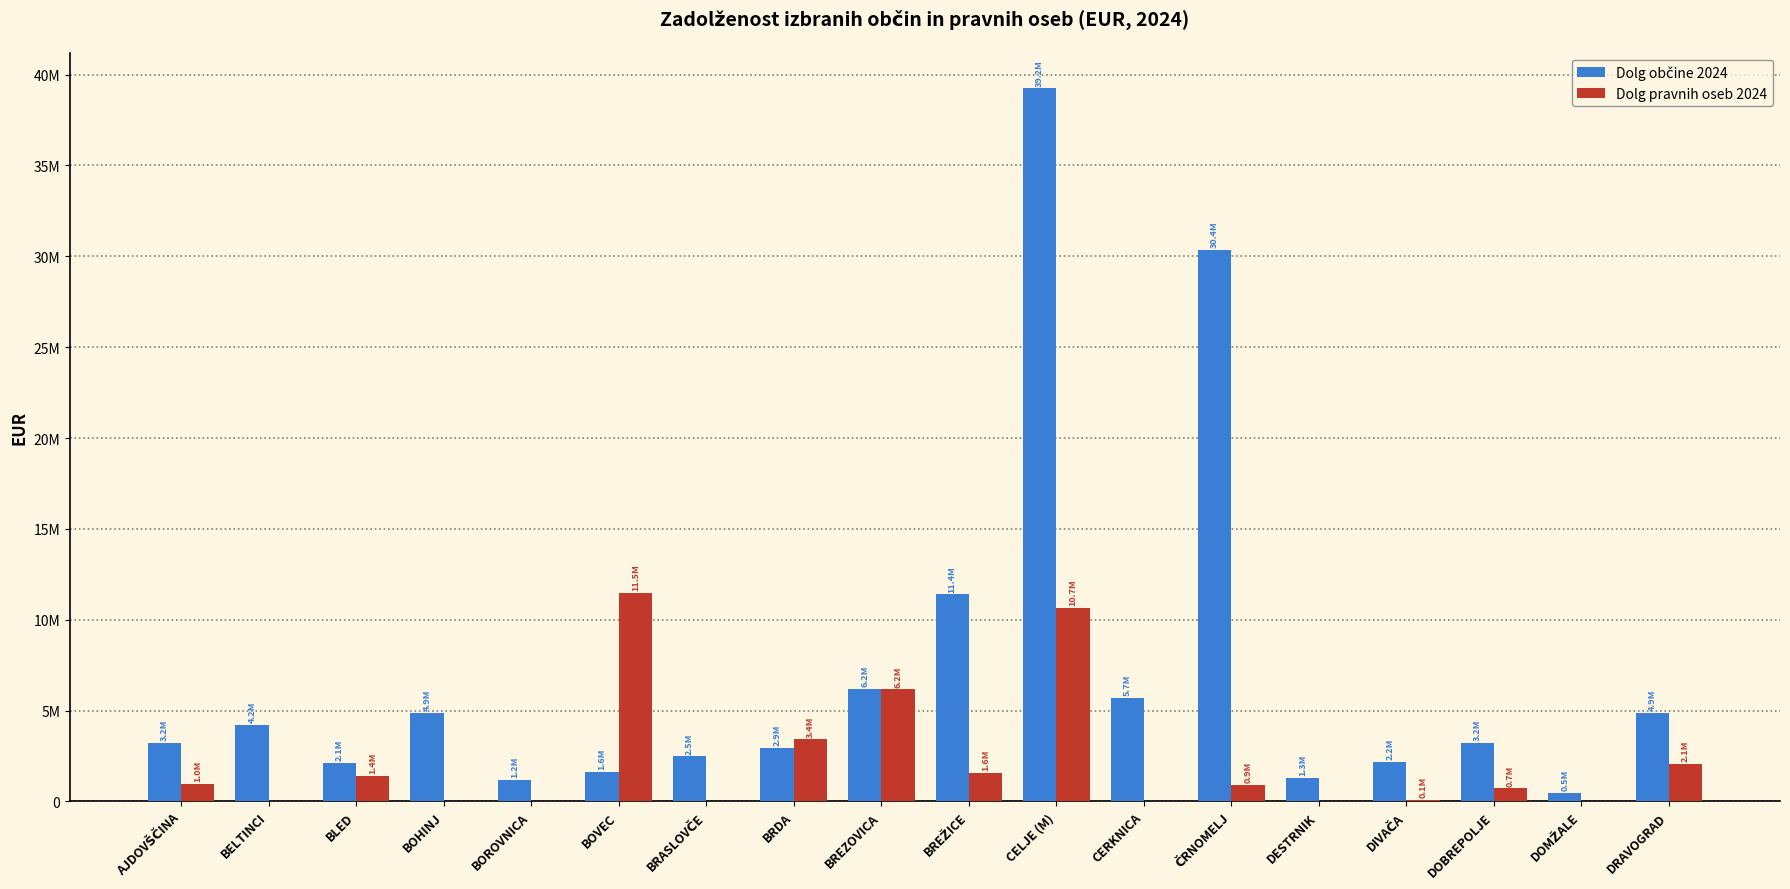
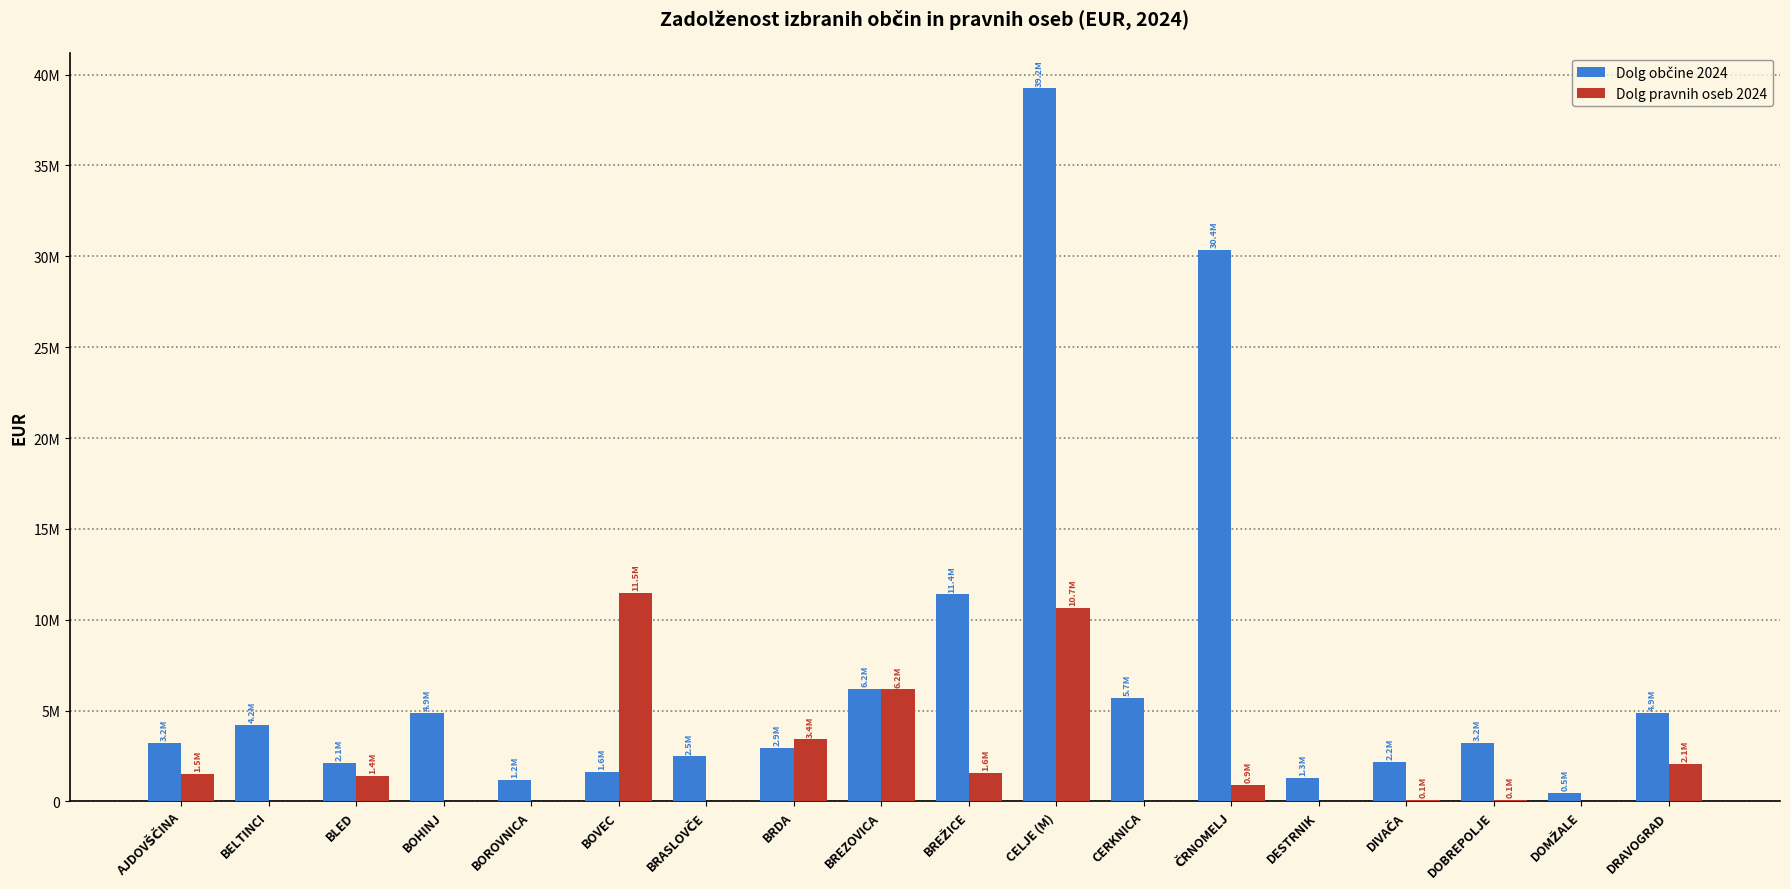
Dolg pravnih oseb 2024, AJDOVŠČINA: 1.0M -> 1.5M
Dolg pravnih oseb 2024, DOBREPOLJE: 0.7M -> 0.1M
